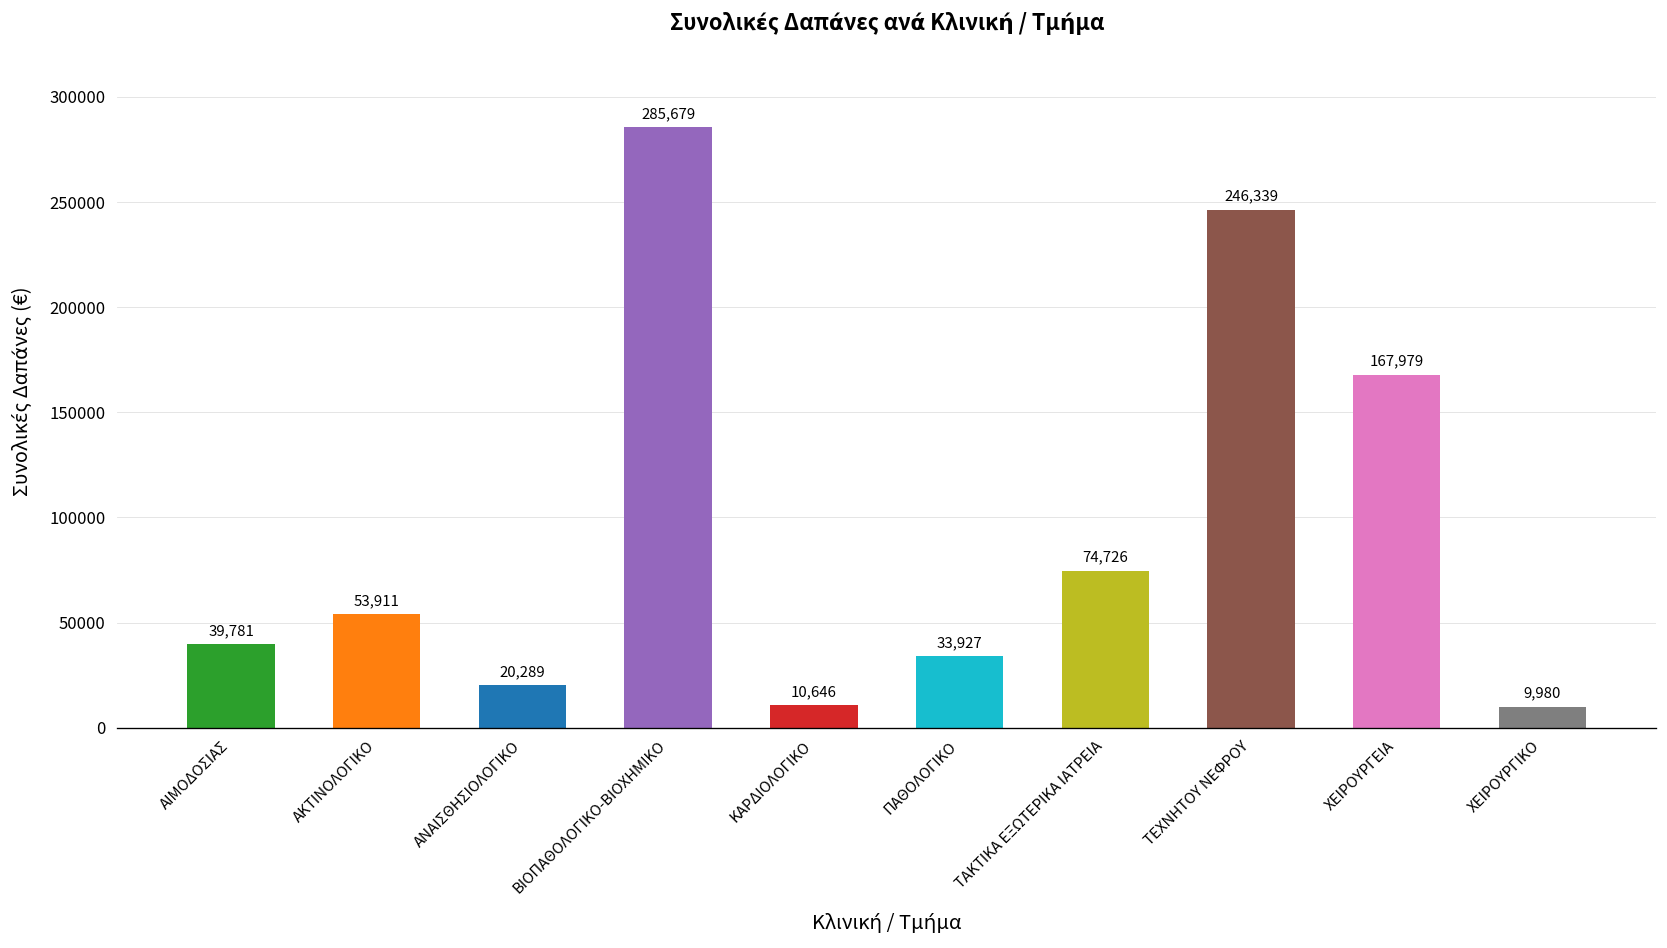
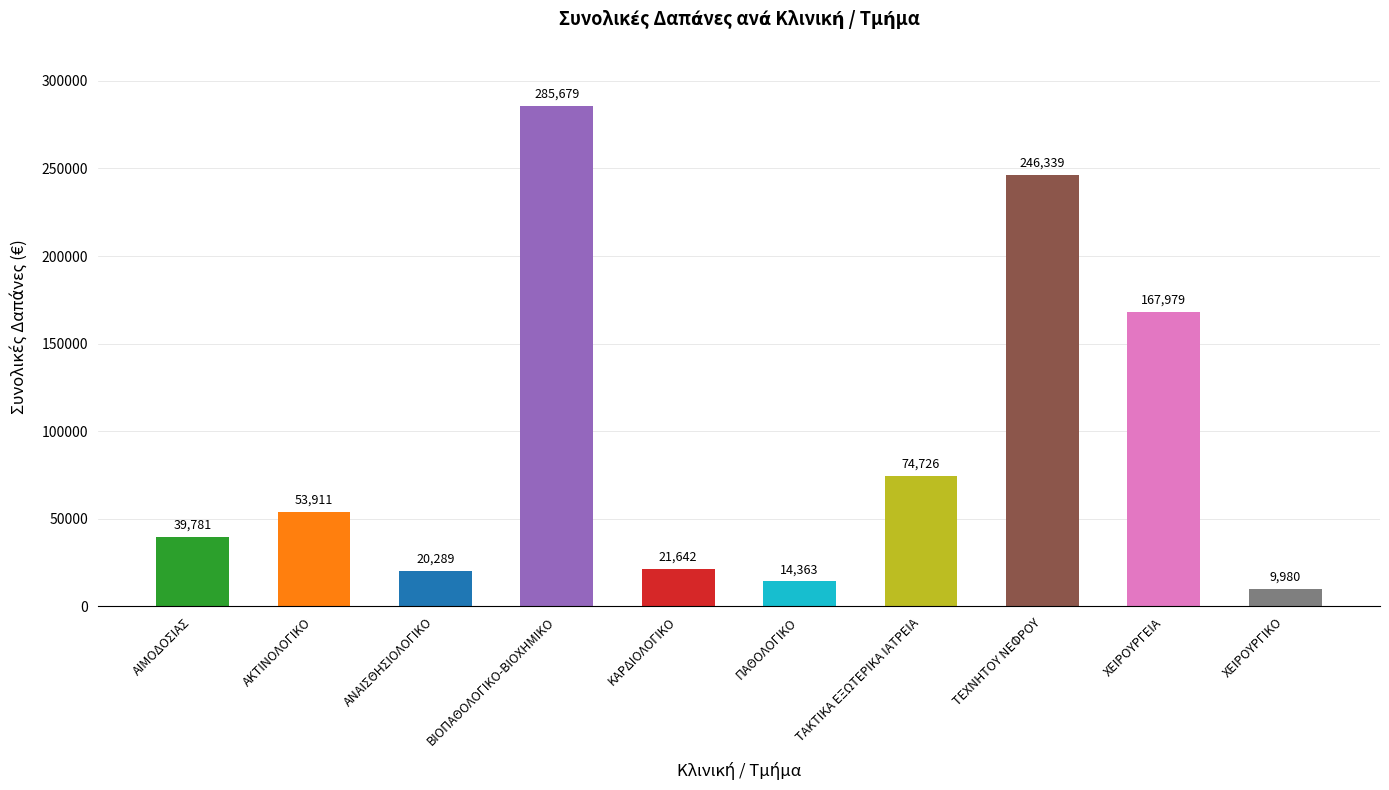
ΚΑΡΔΙΟΛΟΓΙΚΟ: 10,646 -> 21,642
ΠΑΘΟΛΟΓΙΚΟ: 33,927 -> 14,363
